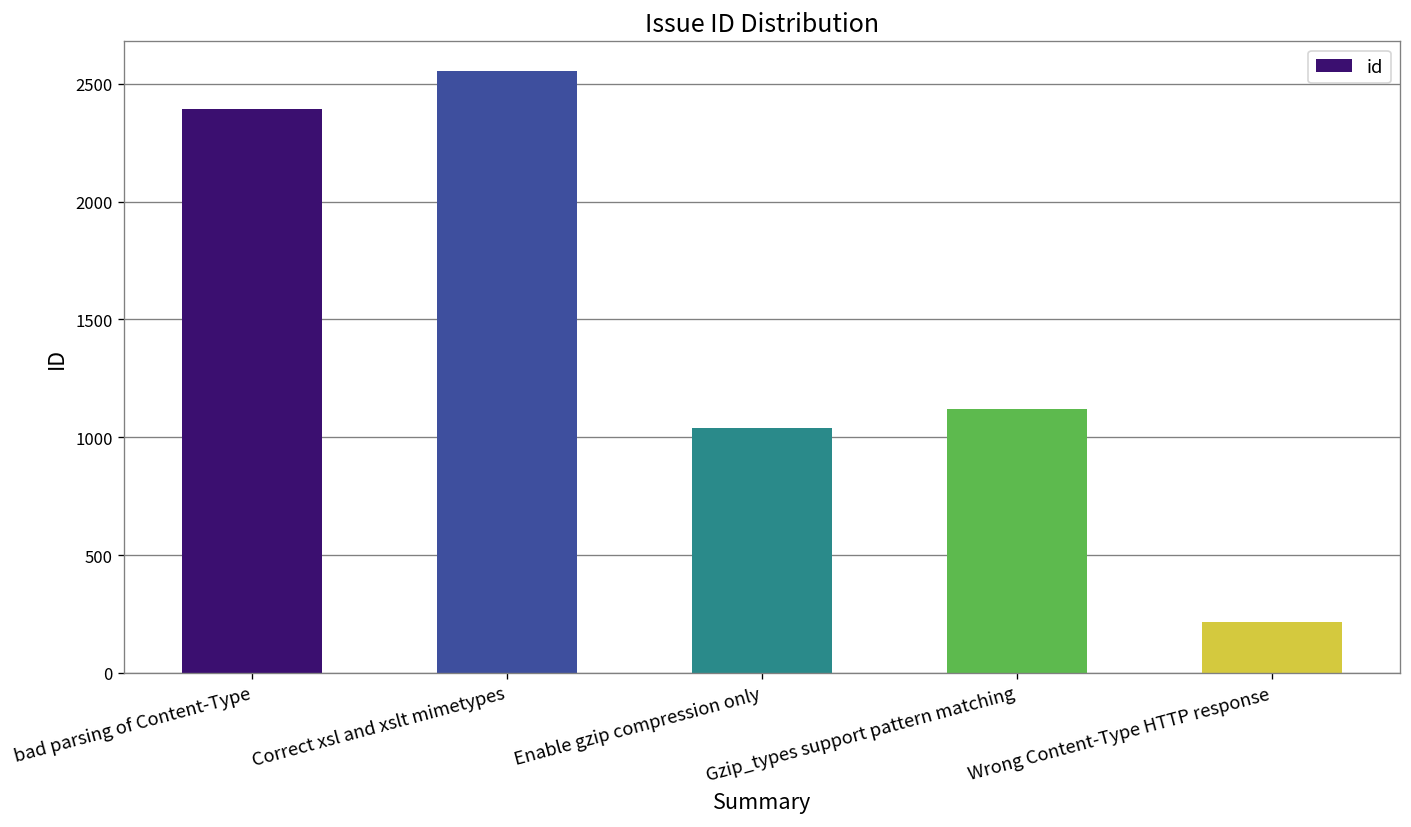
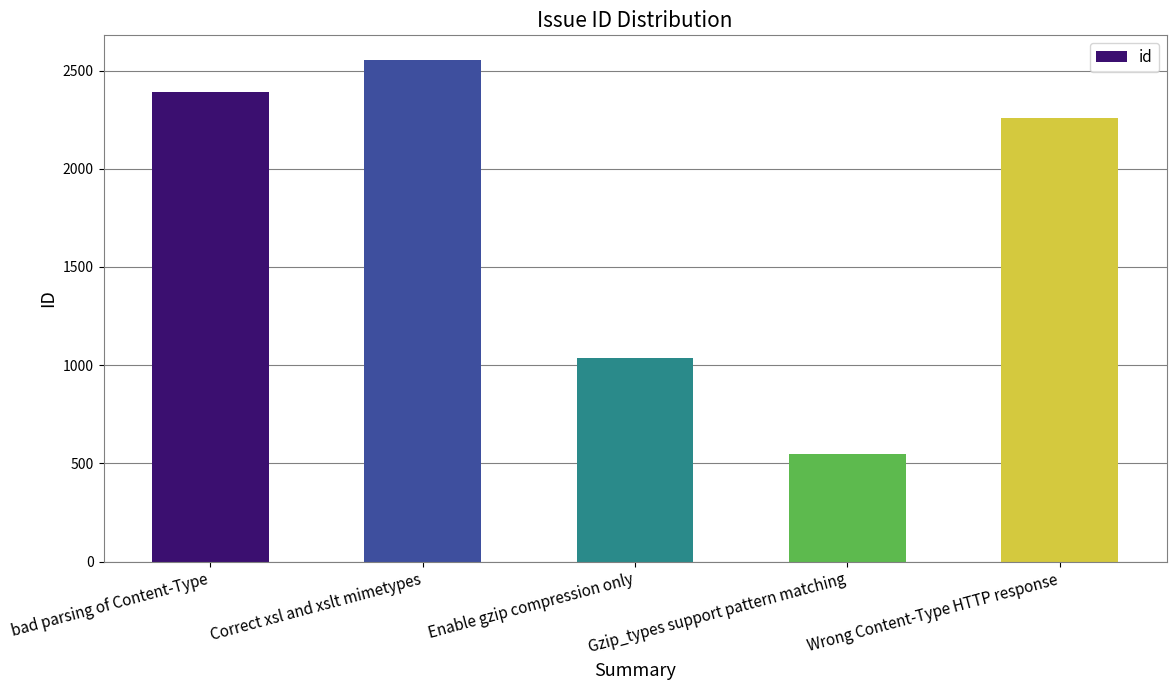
Gzip_types support pattern matching: 1120 -> 550
Wrong Content-Type HTTP response: 220 -> 2260
